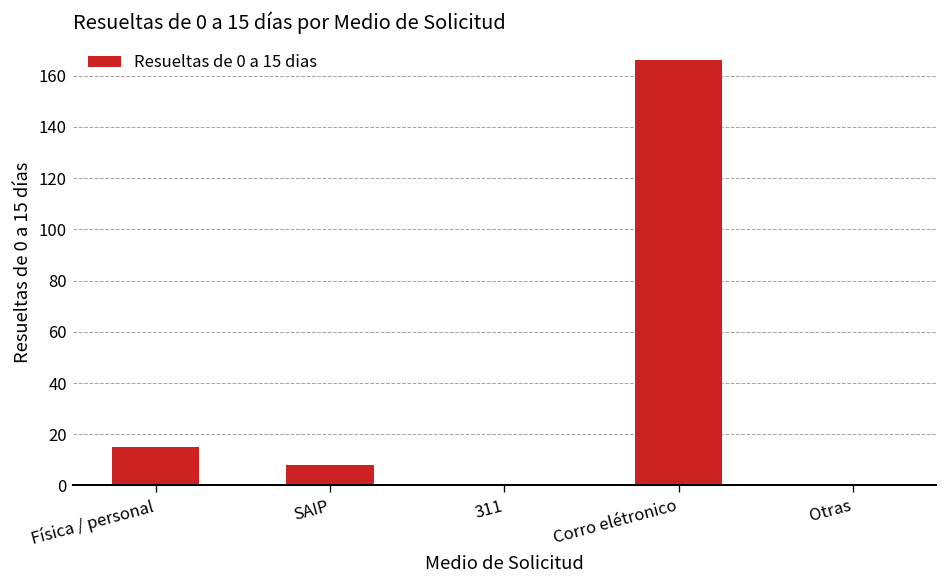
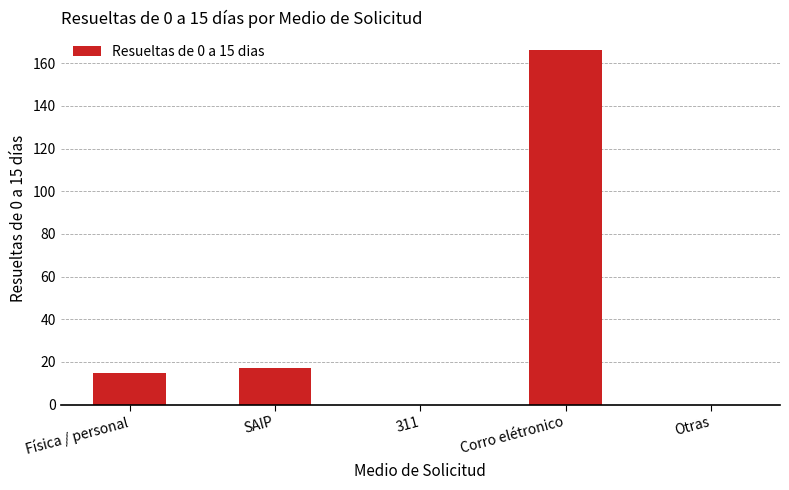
SAIP: 8 -> 17
